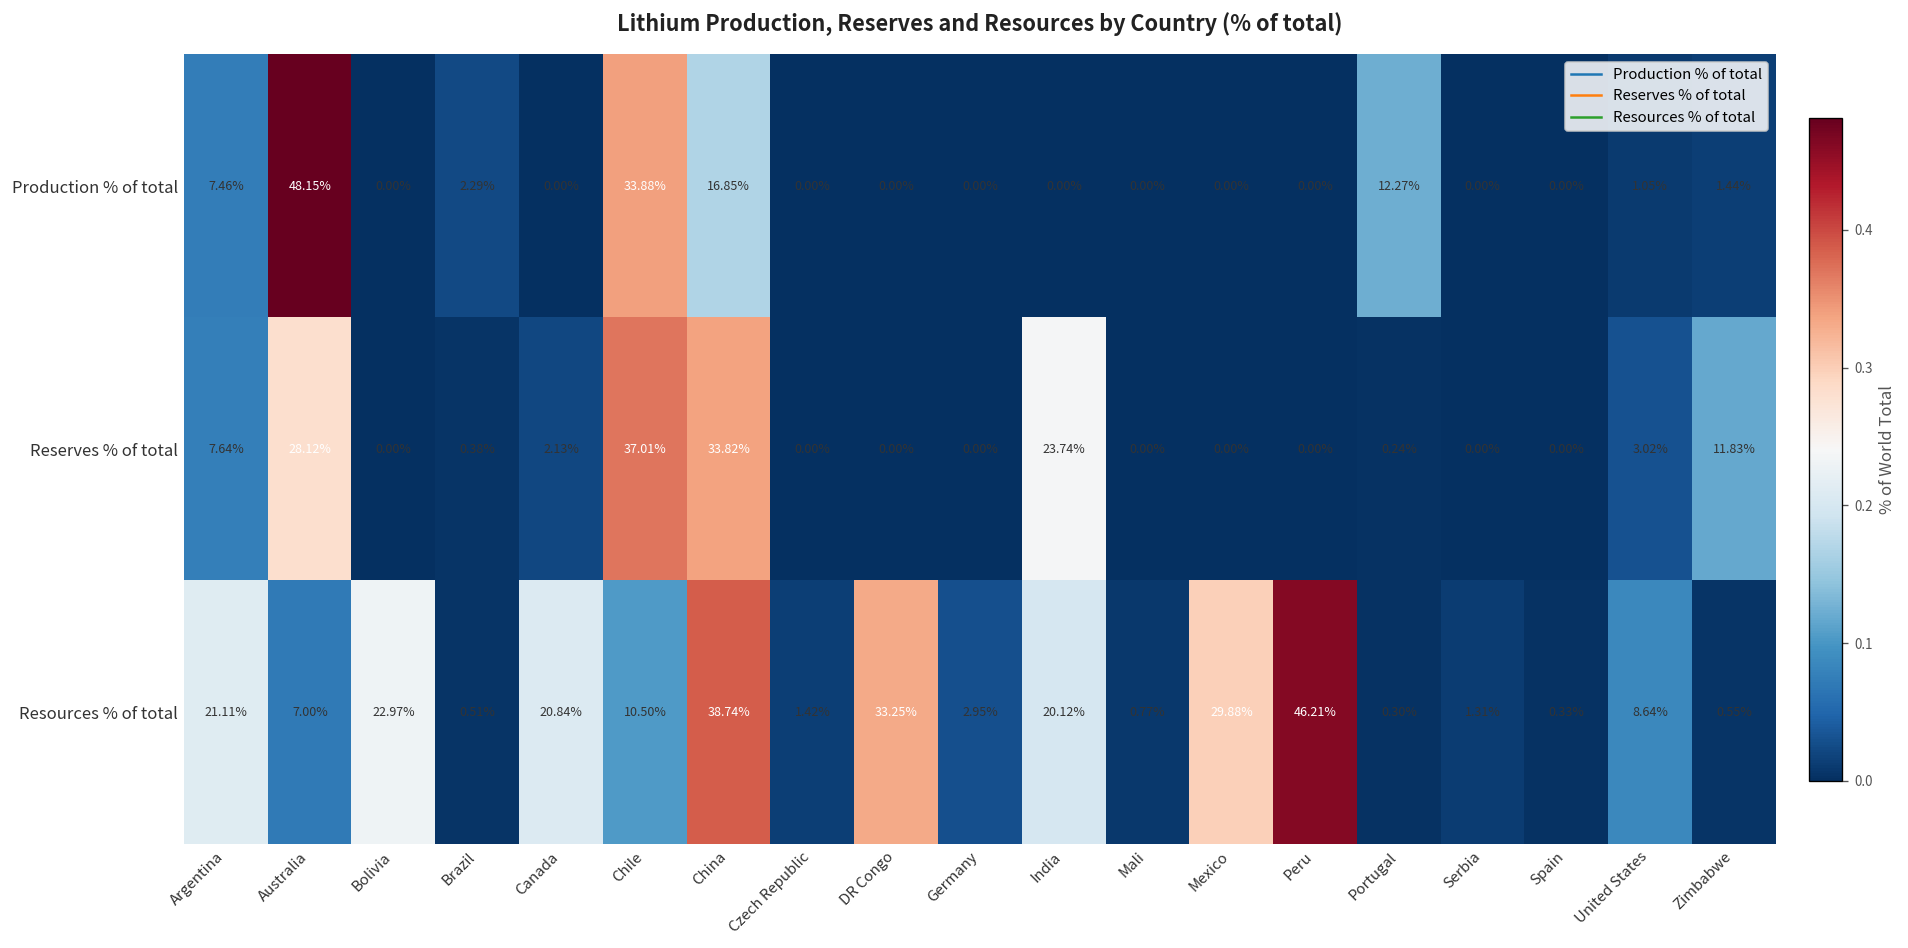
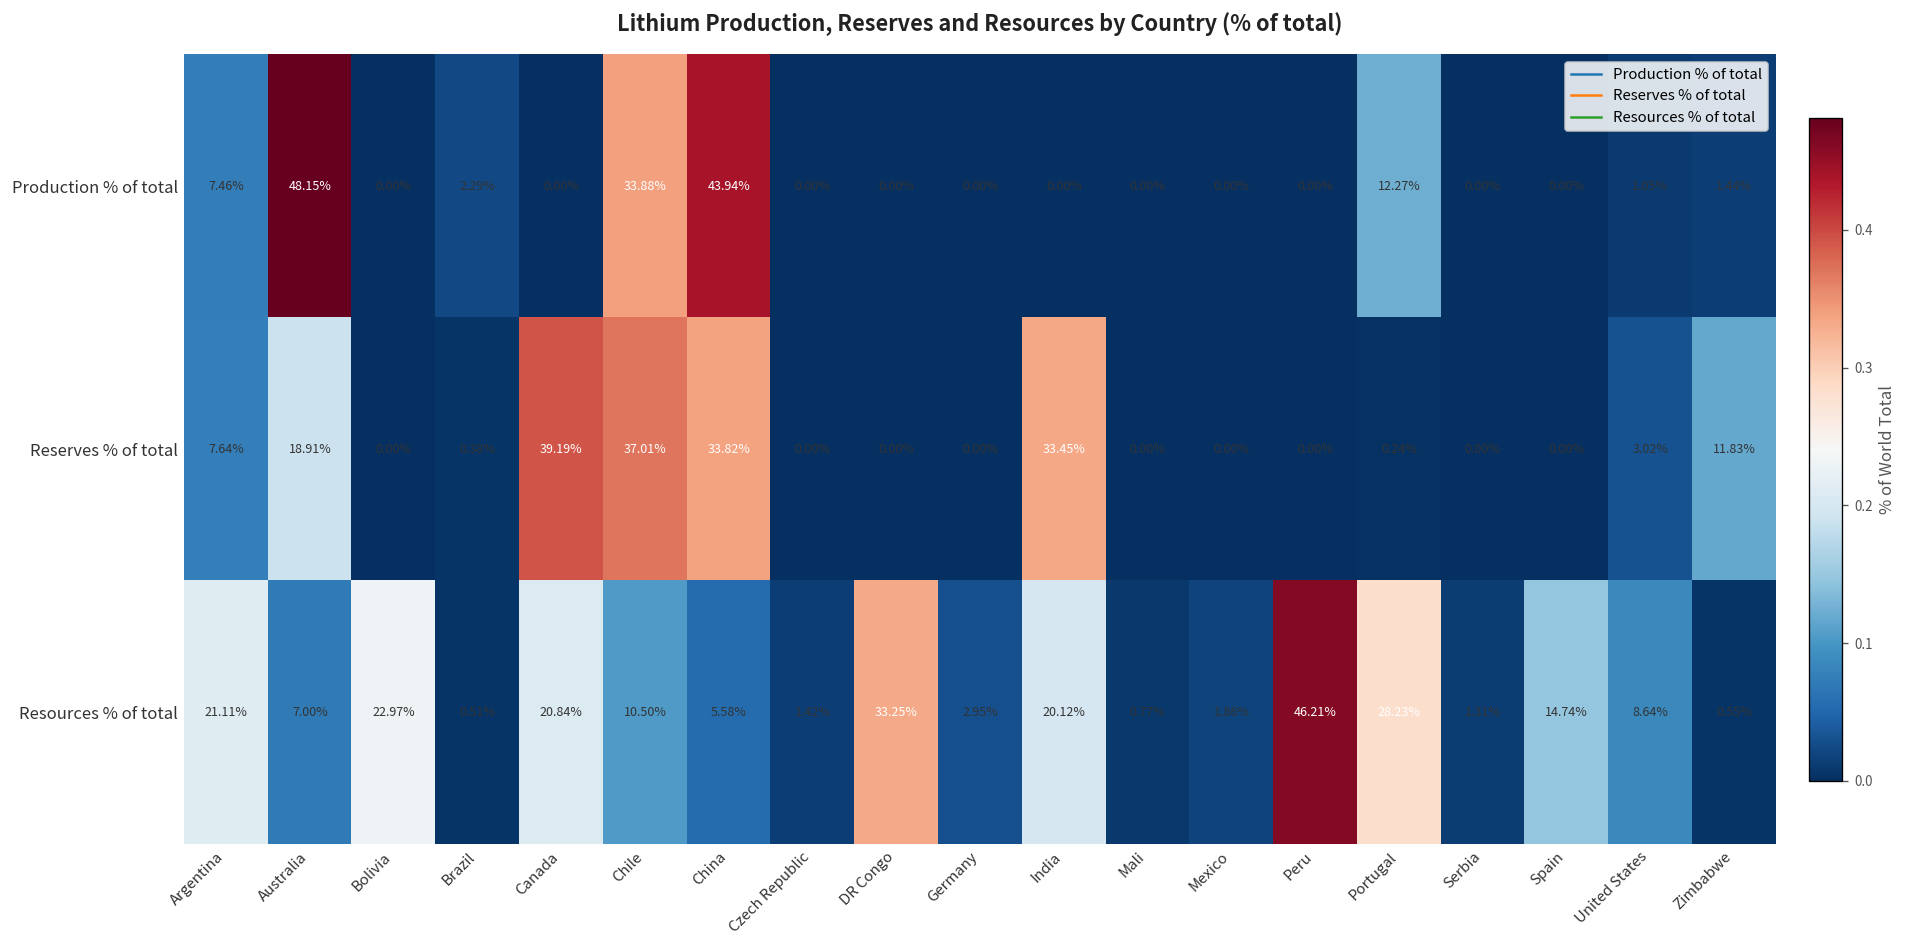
Production % of total, China: 16.85% -> 43.94%
Reserves % of total, Australia: 28.12% -> 18.91%
Reserves % of total, Canada: 2.13% -> 39.19%
Reserves % of total, India: 23.74% -> 33.45%
Resources % of total, China: 38.74% -> 5.58%
Resources % of total, Mexico: 29.88% -> 1.86%
Resources % of total, Portugal: 0.30% -> 28.23%
Resources % of total, Spain: 0.33% -> 14.74%
